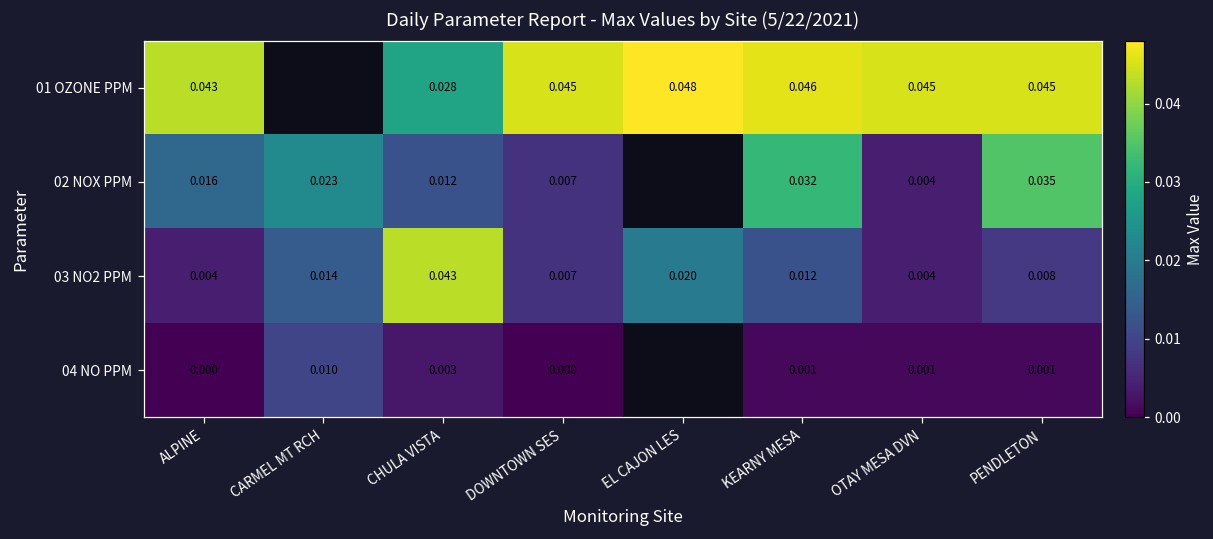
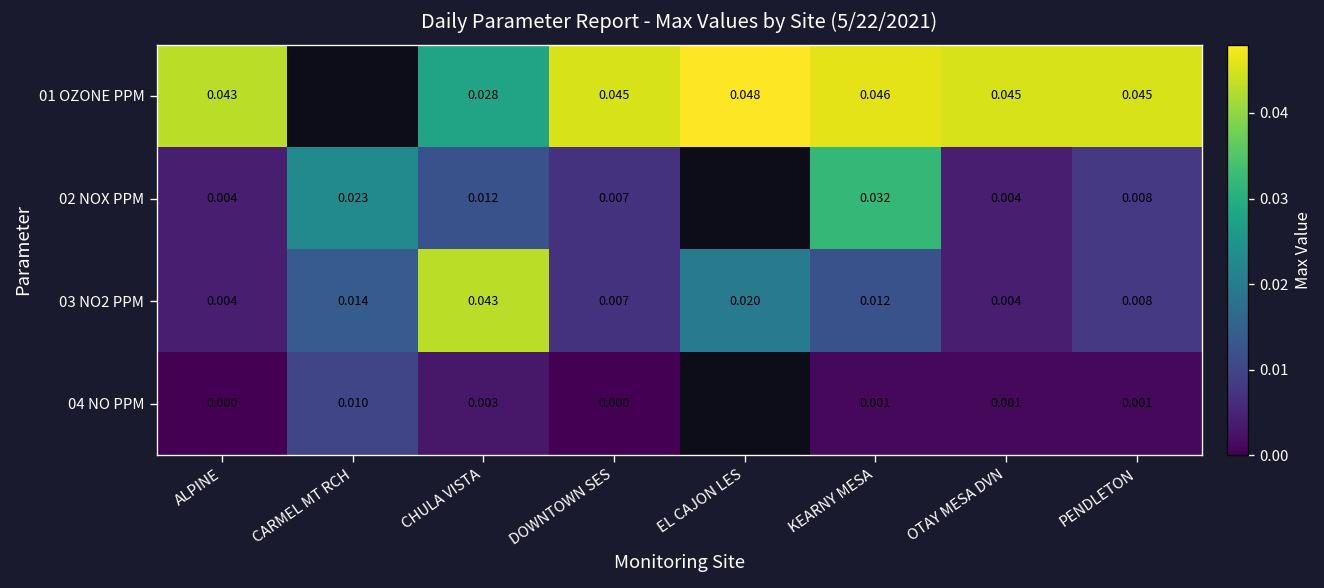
02 NOX PPM, ALPINE: 0.016 -> 0.004
02 NOX PPM, PENDLETON: 0.035 -> 0.008
